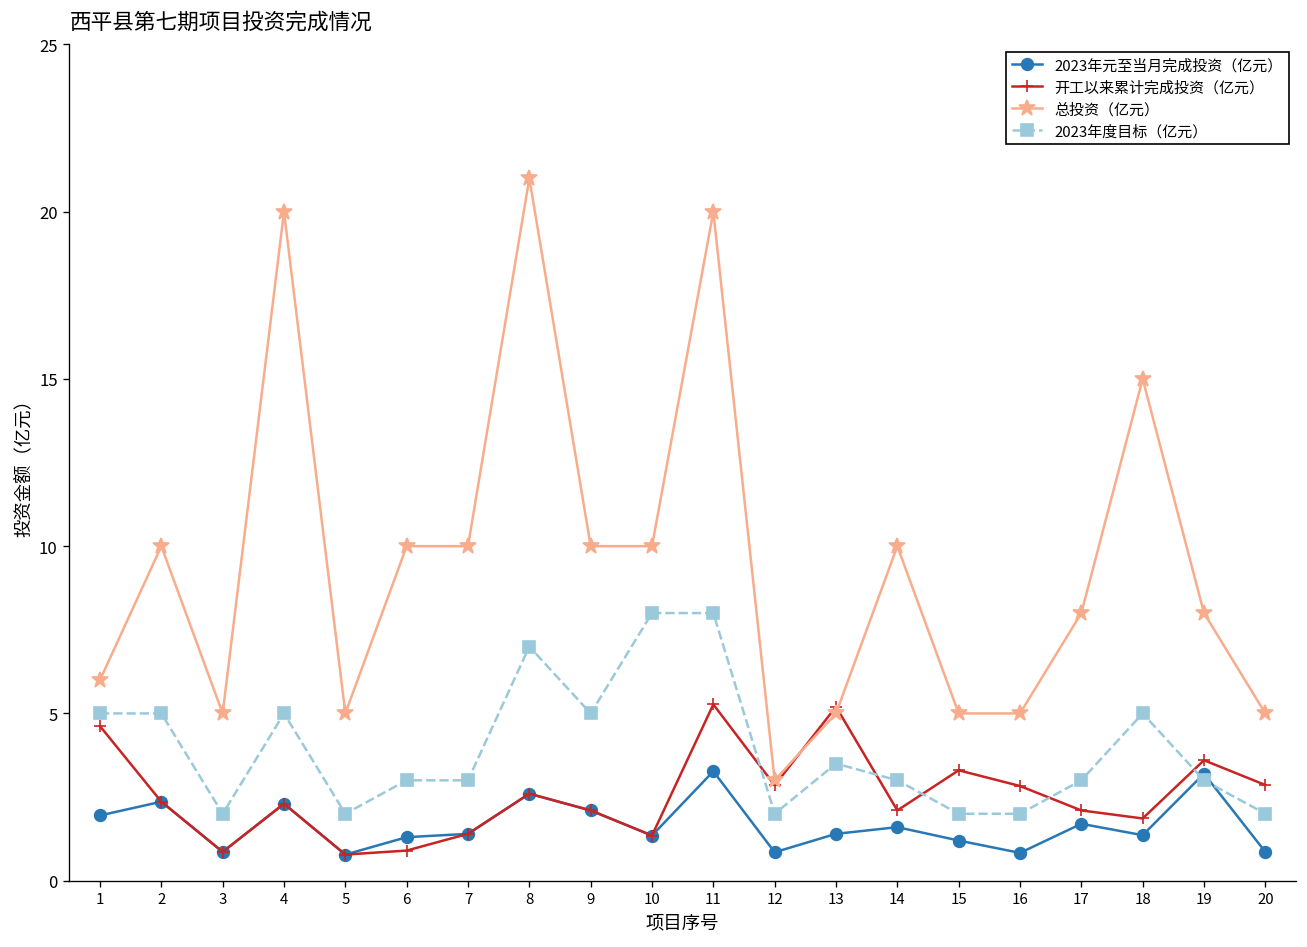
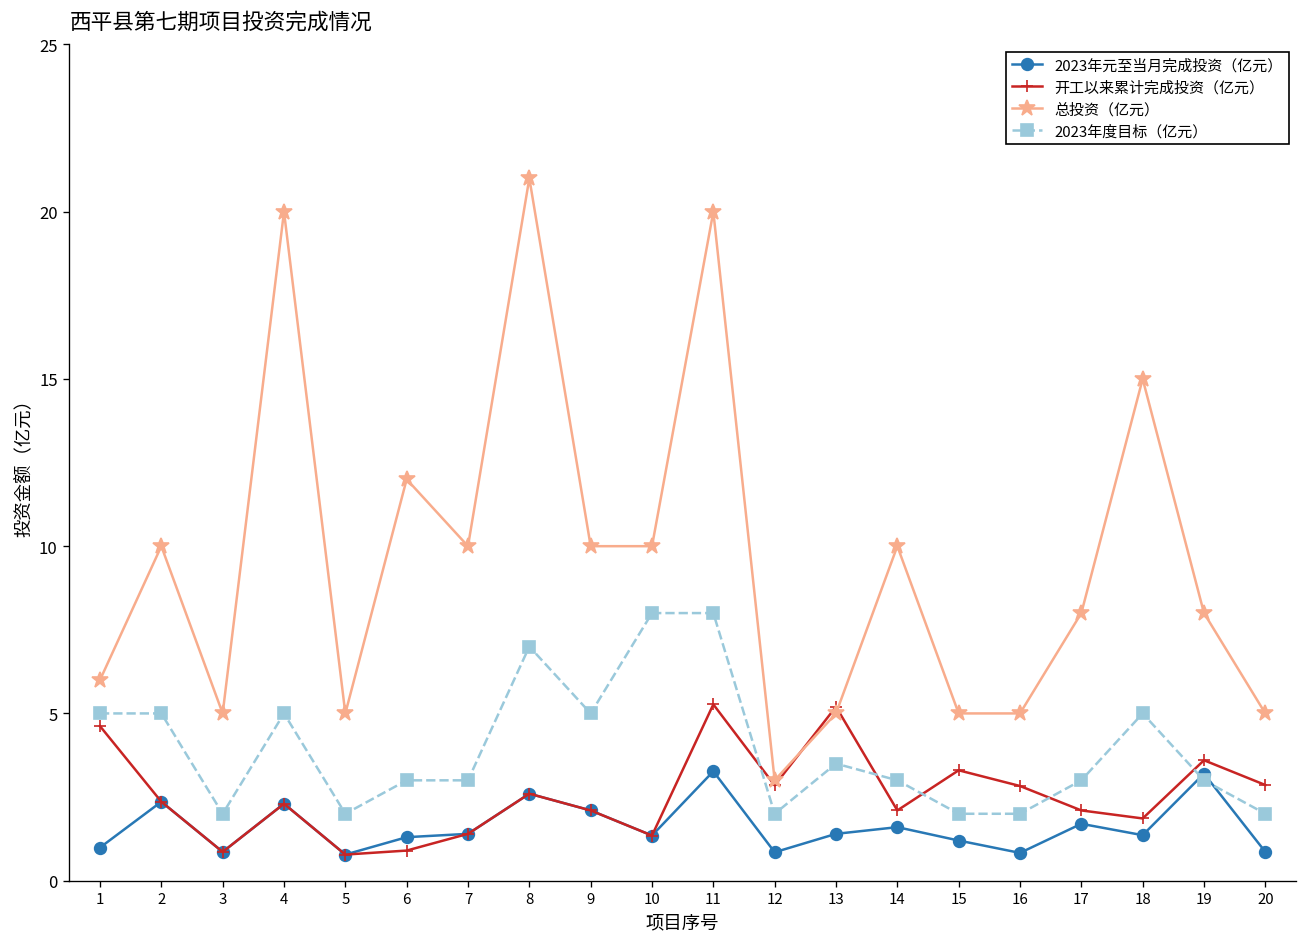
2023年元至当月完成投资（亿元）, 1: 2.0 -> 1.0
总投资（亿元）, 6: 10 -> 12
